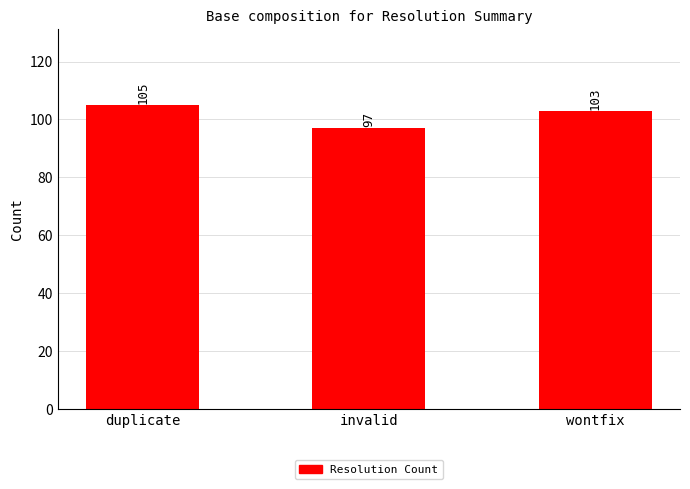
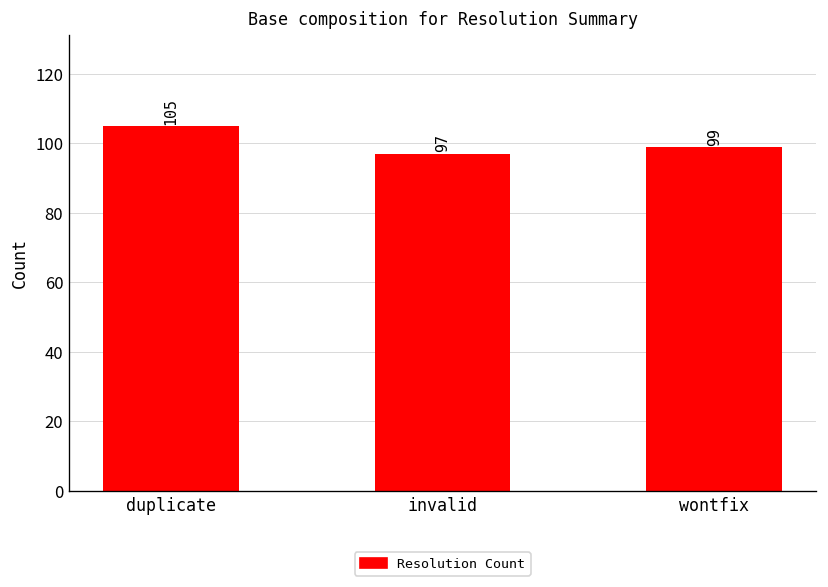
wontfix: 103 -> 99
